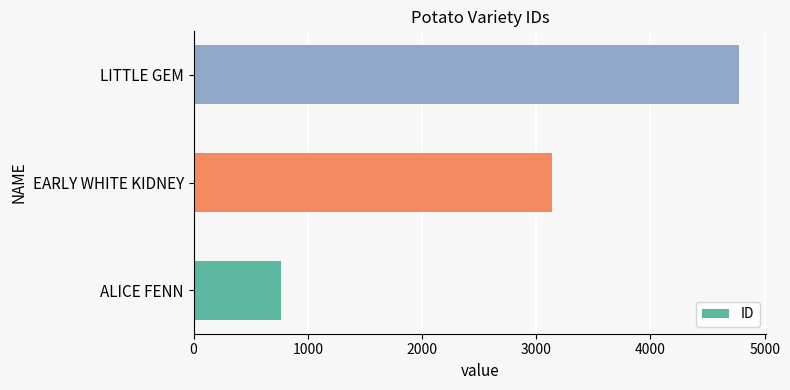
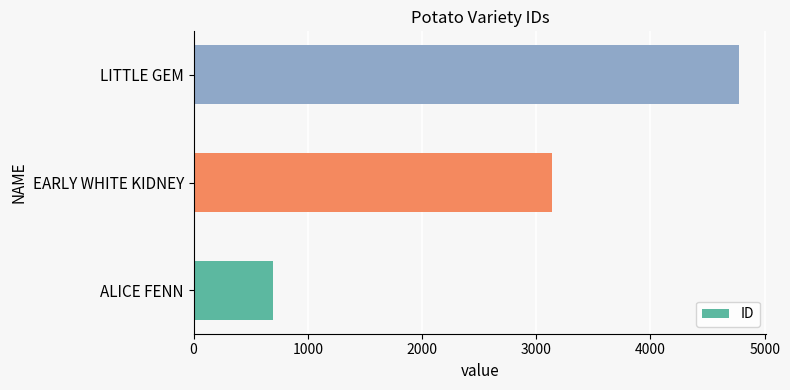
ALICE FENN: 770 -> 700
